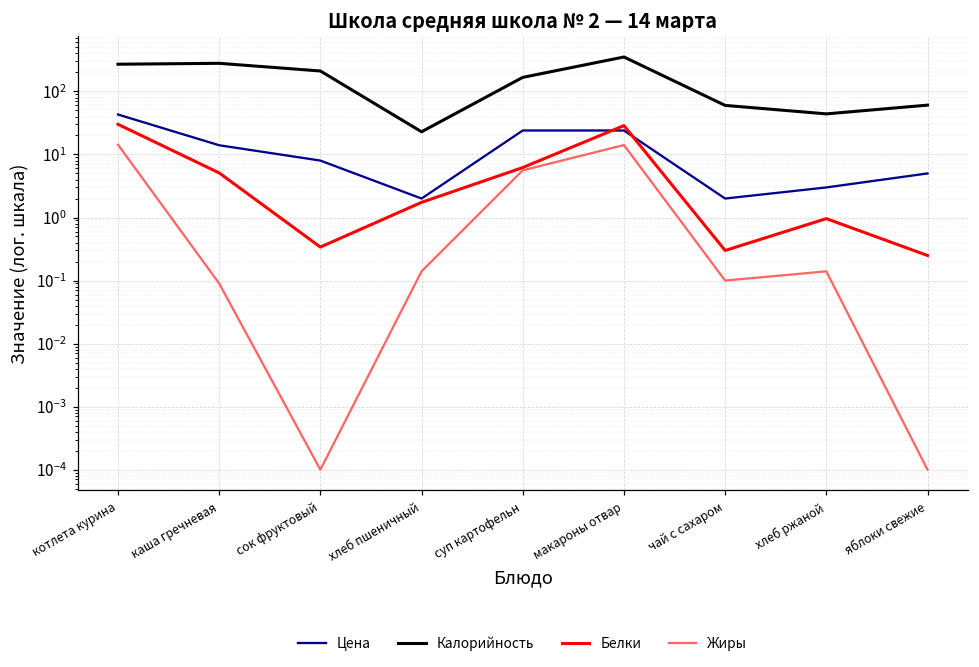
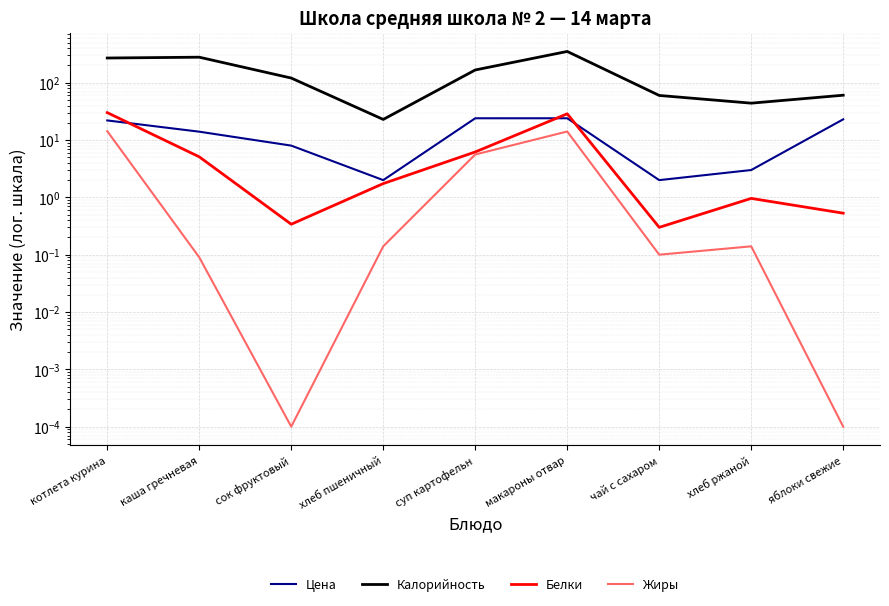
Цена, котлета курина: 40 -> 22
Калорийность, сок фруктовый: 210 -> 120
Цена, яблоки свежие: 5 -> 23
Белки, яблоки свежие: 0.3 -> 0.5
